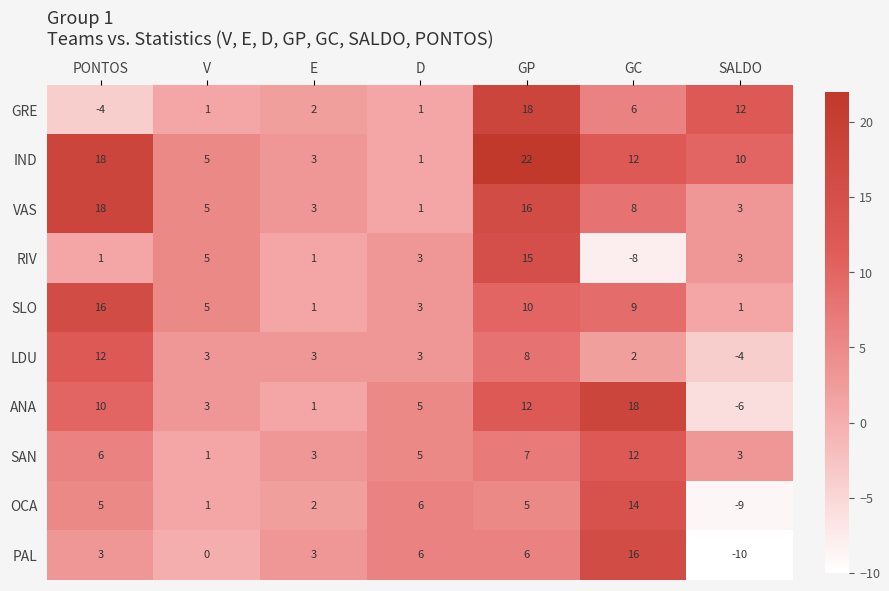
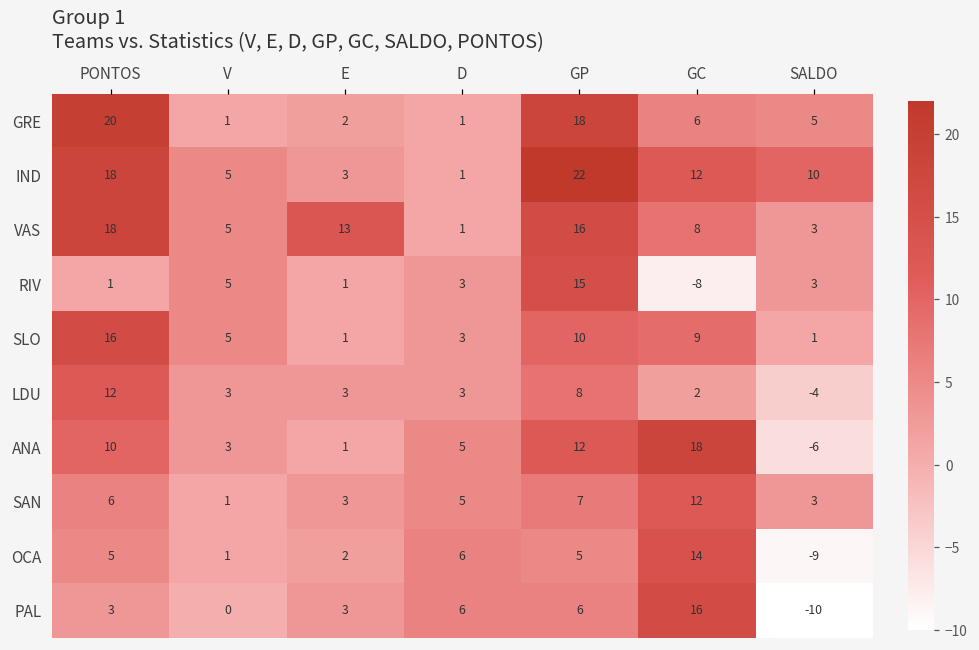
GRE, PONTOS: -4 -> 20
GRE, SALDO: 12 -> 5
VAS, E: 3 -> 13
